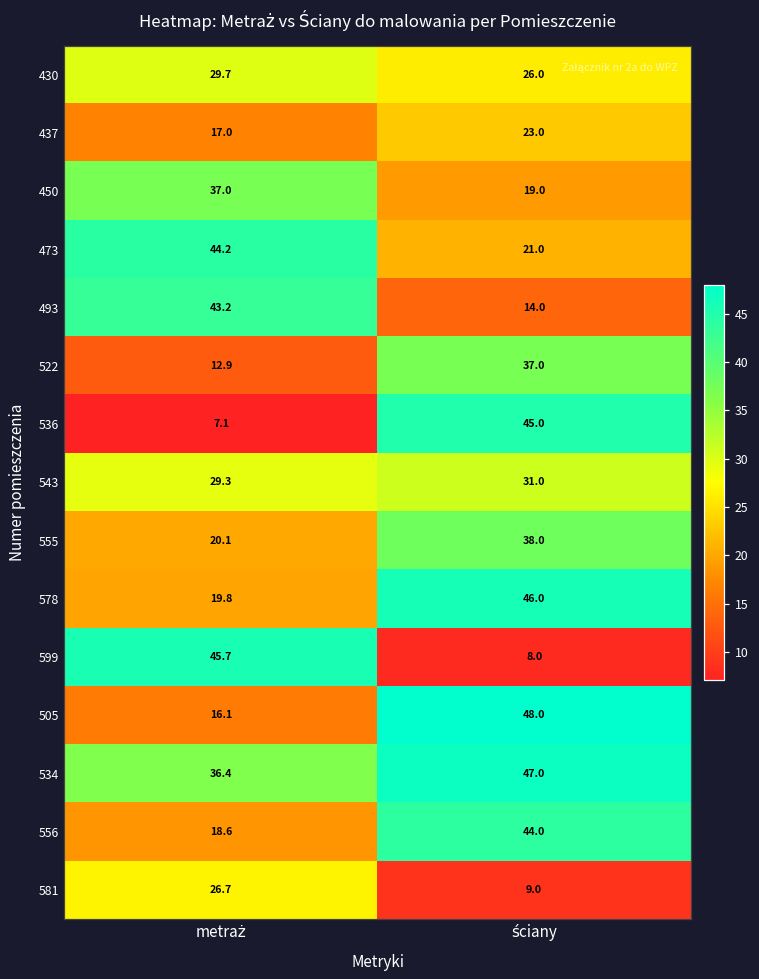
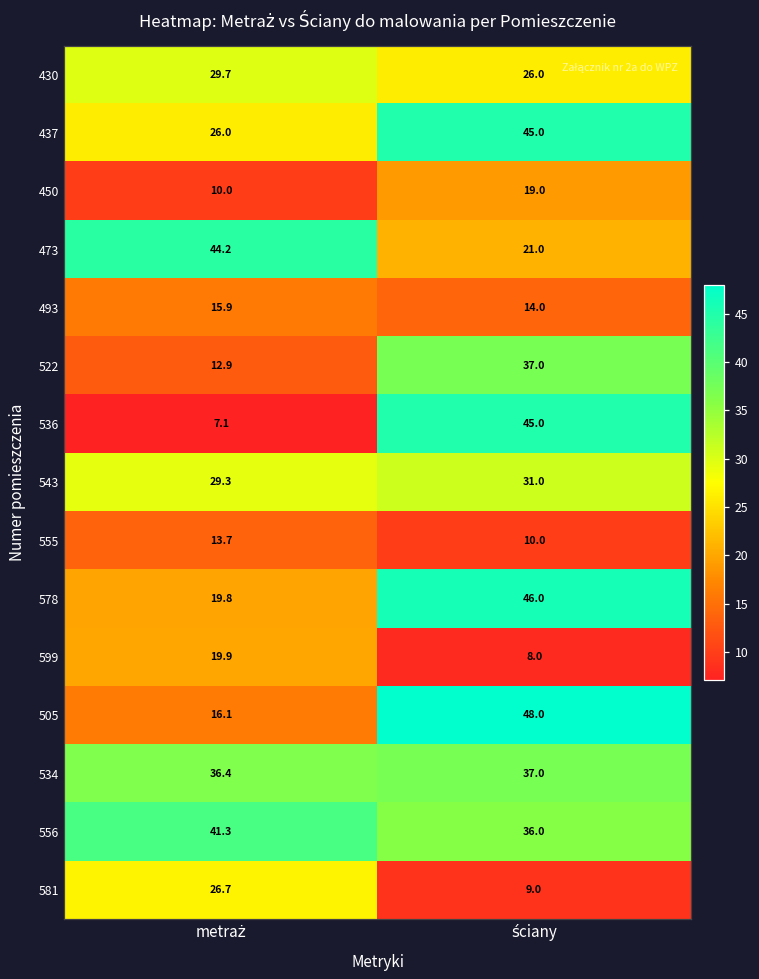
437, metraż: 17.0 -> 26.0
437, ściany: 23.0 -> 45.0
450, metraż: 37.0 -> 10.0
493, metraż: 43.2 -> 15.9
555, metraż: 20.1 -> 13.7
555, ściany: 38.0 -> 10.0
599, metraż: 45.7 -> 19.9
534, ściany: 47.0 -> 37.0
556, metraż: 18.6 -> 41.3
556, ściany: 44.0 -> 36.0
